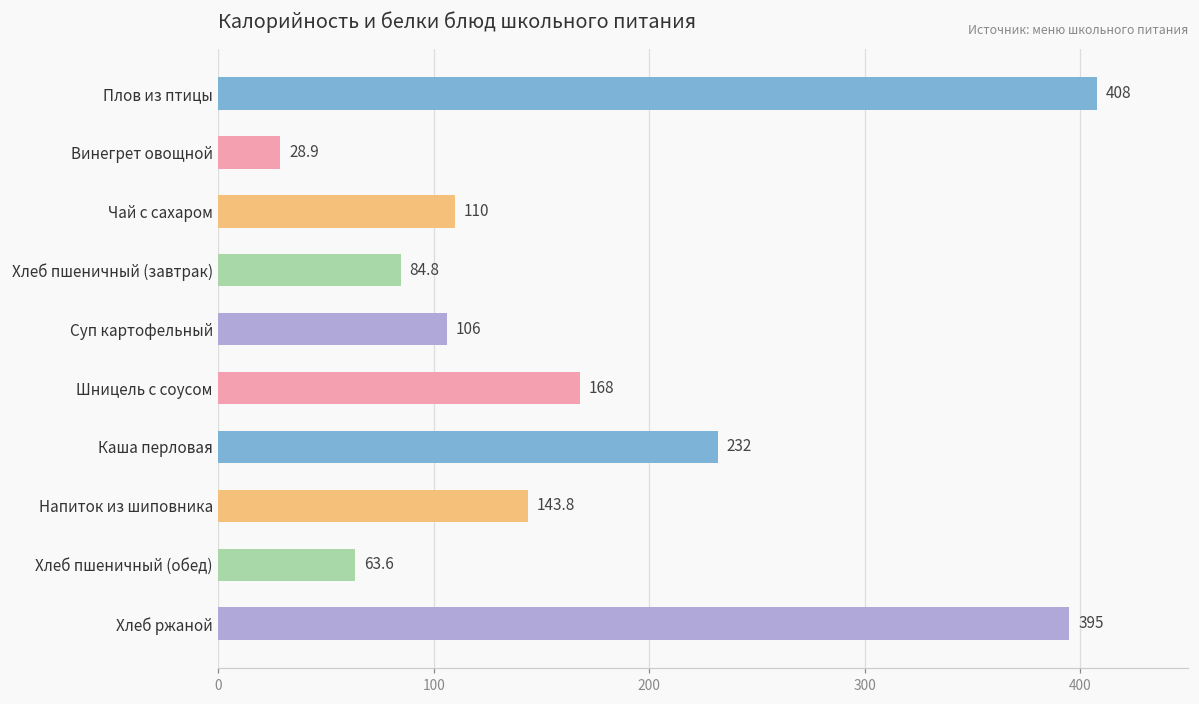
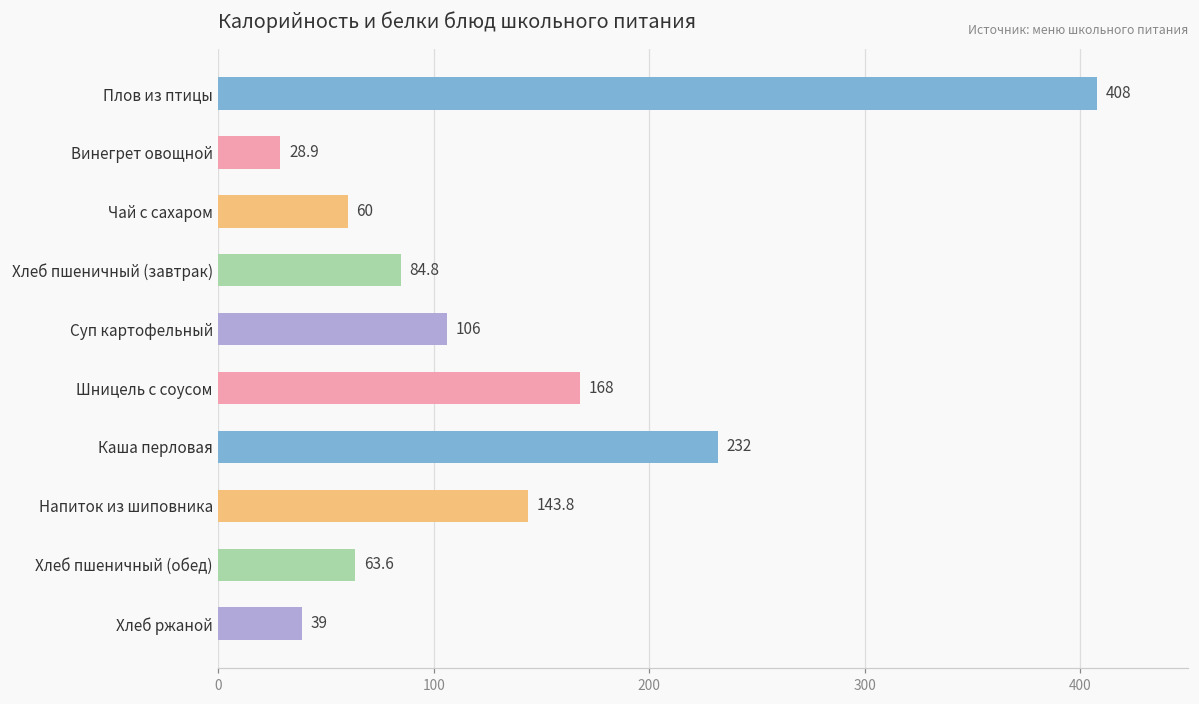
Чай с сахаром: 110 -> 60
Хлеб ржаной: 395 -> 39
